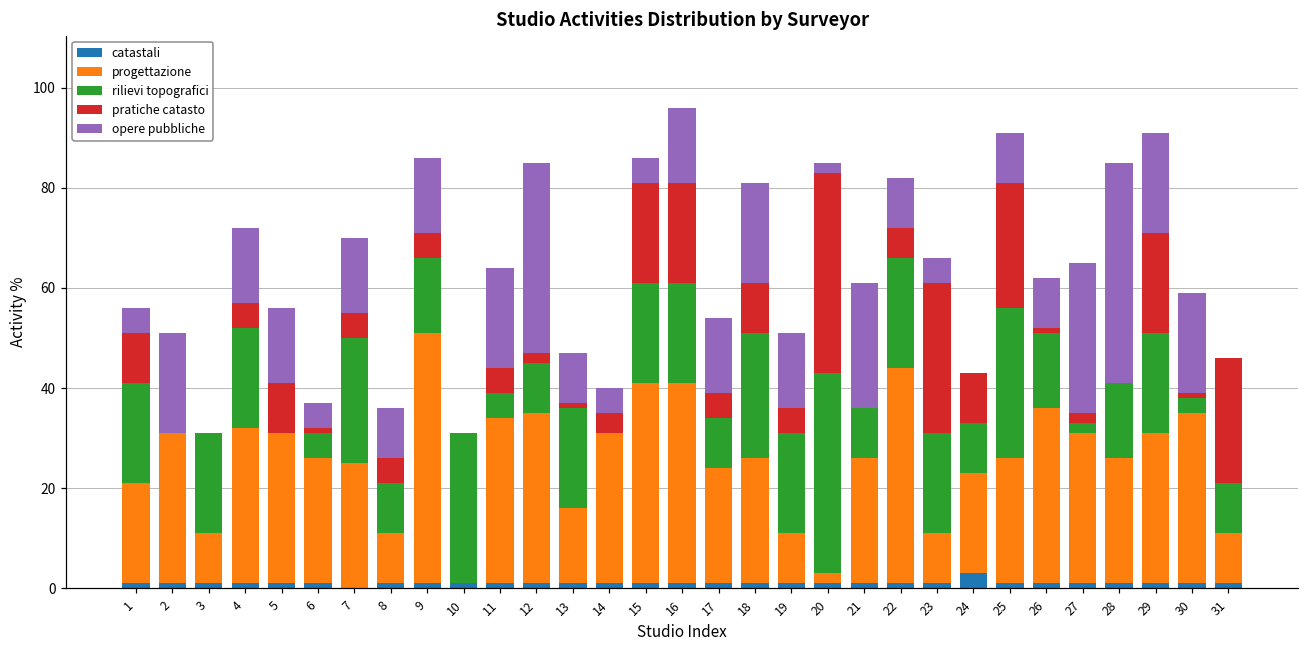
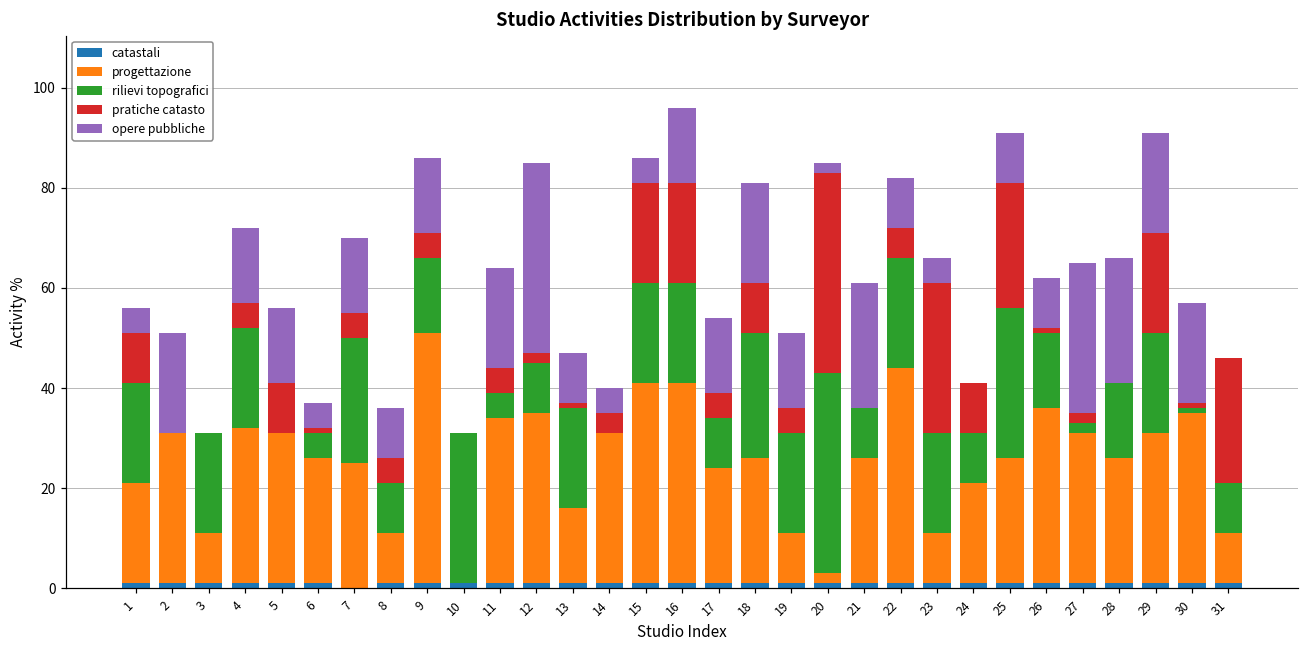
catastali, 24: 3 -> 1
opere pubbliche, 28: 44 -> 25
rilievi topografici, 30: 3 -> 1
